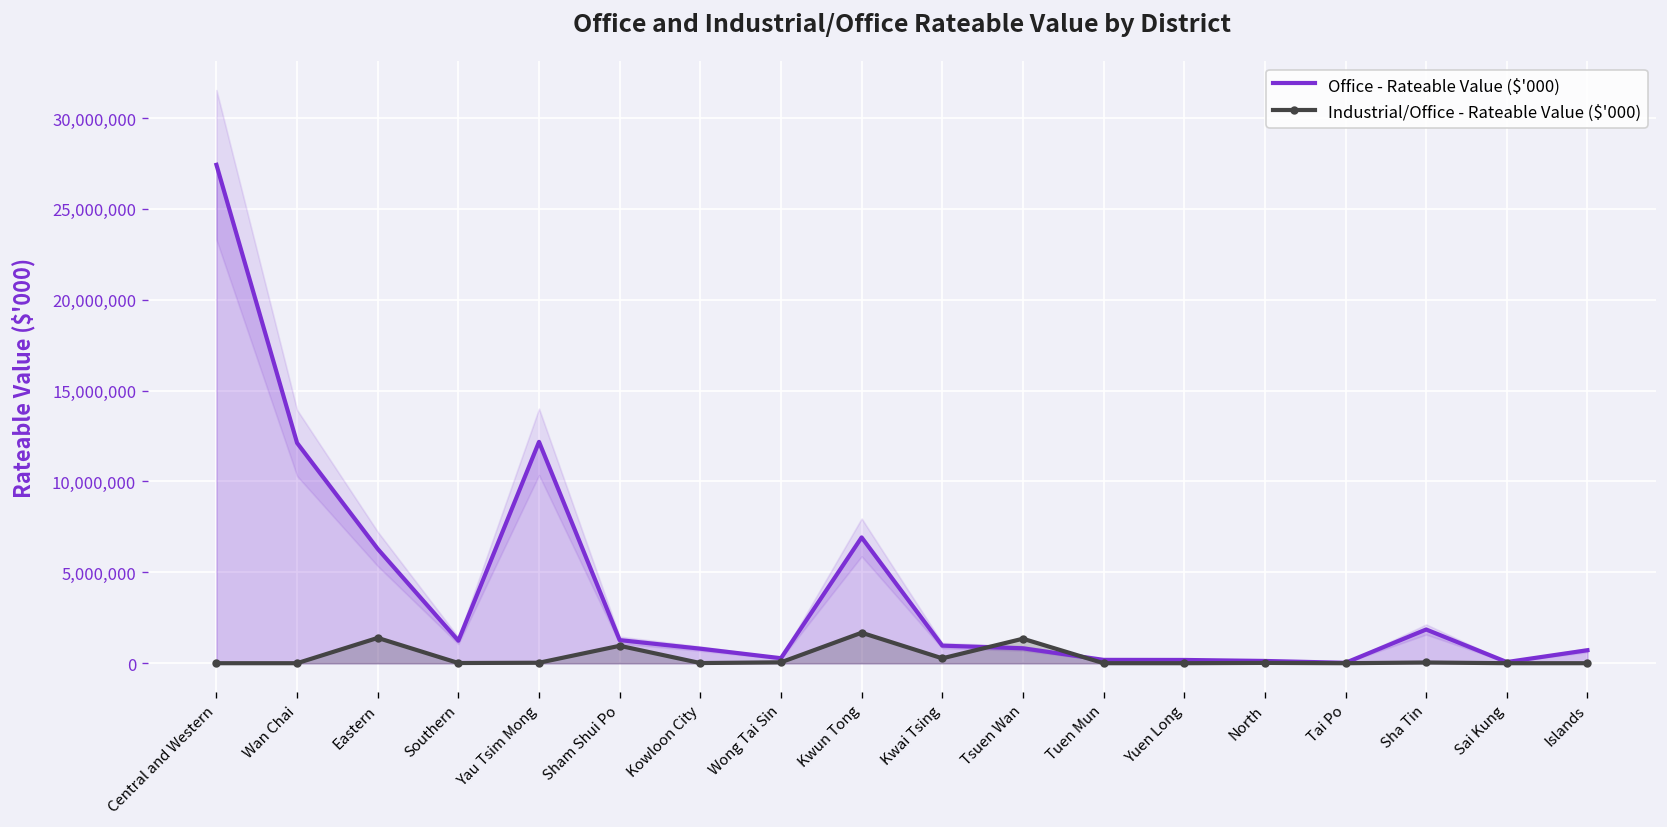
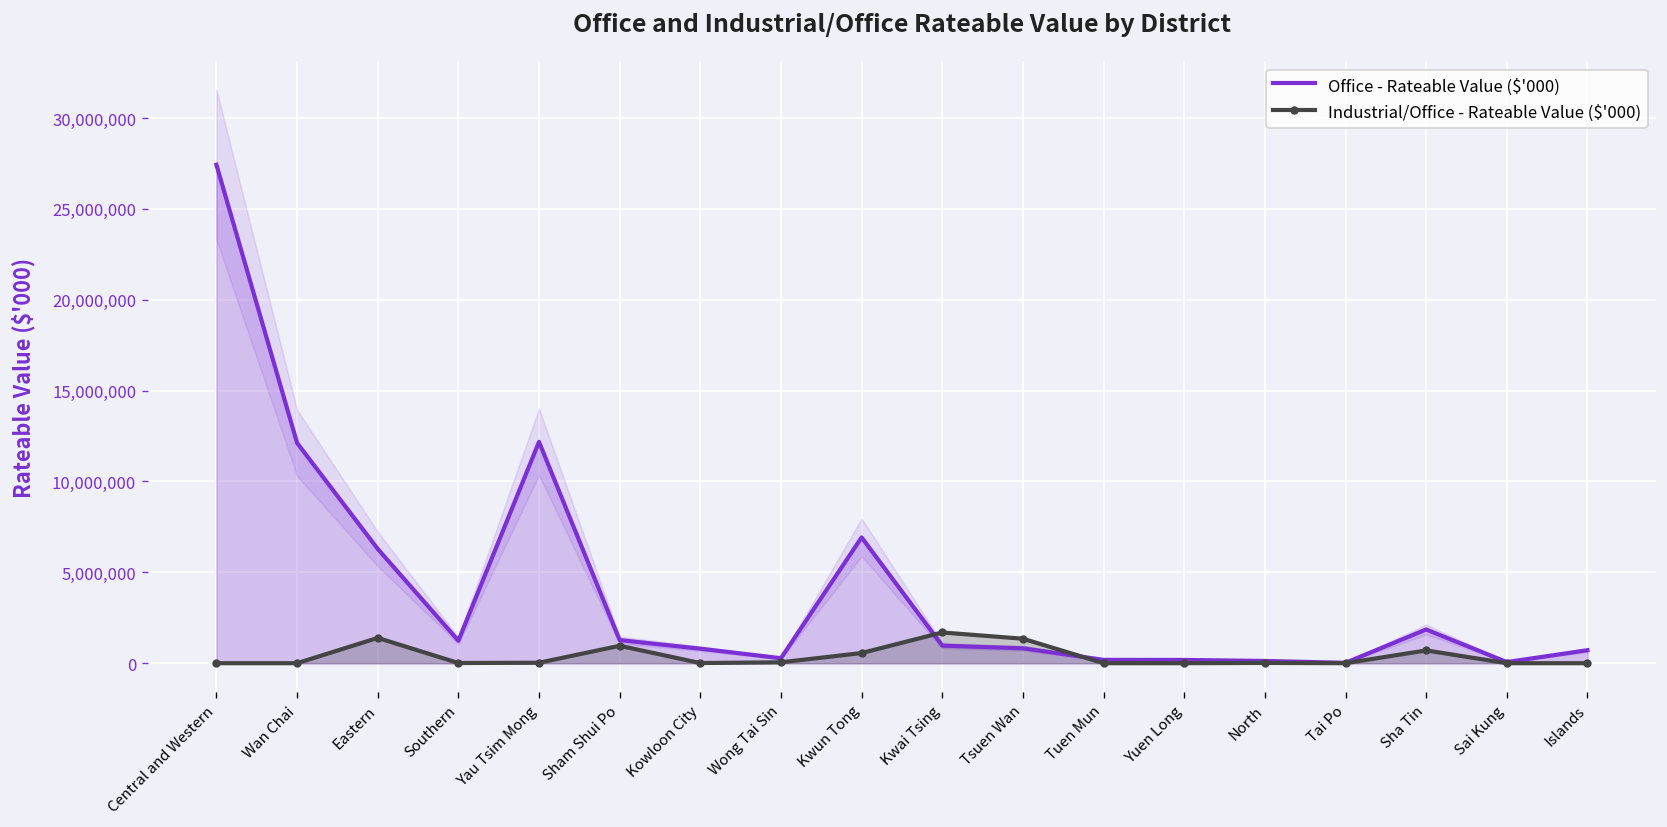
Industrial/Office - Rateable Value ($'000), Kwun Tong: 1,700,000 -> 600,000
Industrial/Office - Rateable Value ($'000), Kwai Tsing: 300,000 -> 1,700,000
Industrial/Office - Rateable Value ($'000), Sha Tin: 0 -> 700,000
